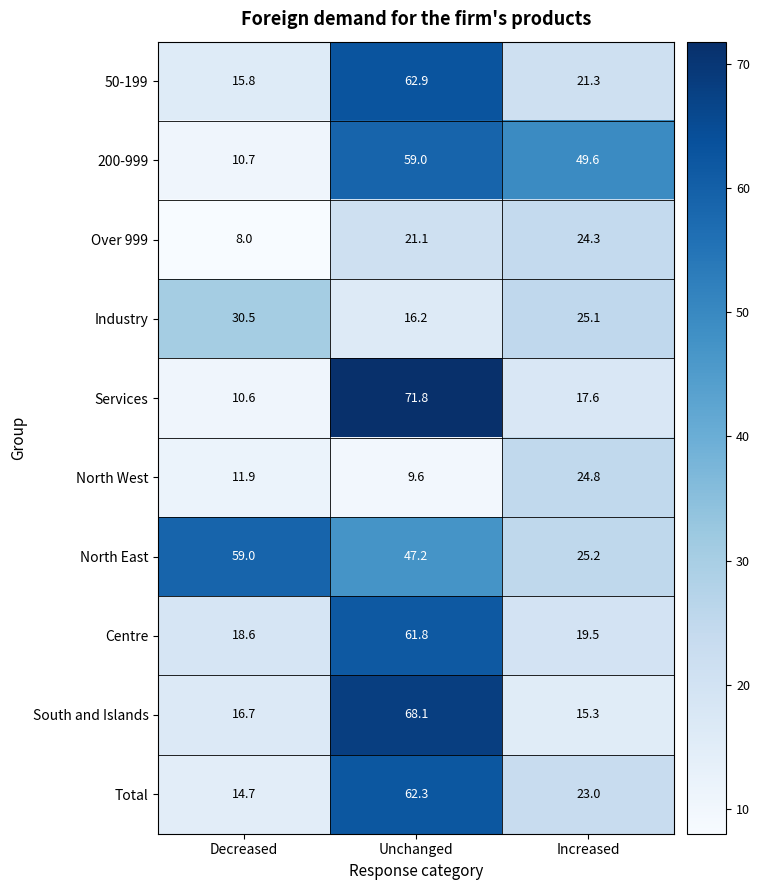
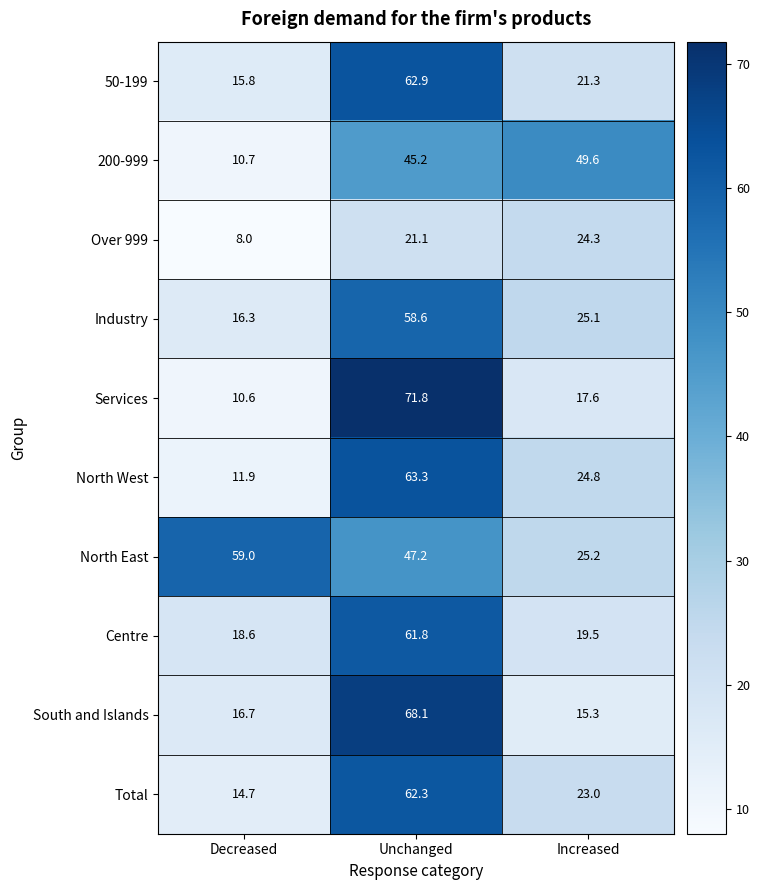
200-999, Unchanged: 59.0 -> 45.2
Industry, Decreased: 30.5 -> 16.3
Industry, Unchanged: 16.2 -> 58.6
North West, Unchanged: 9.6 -> 63.3
